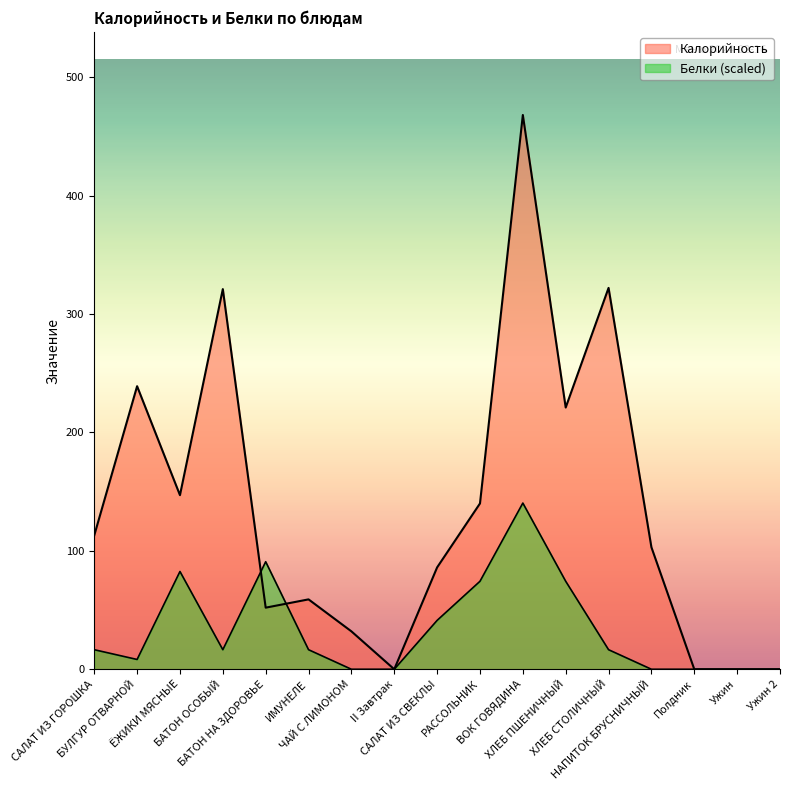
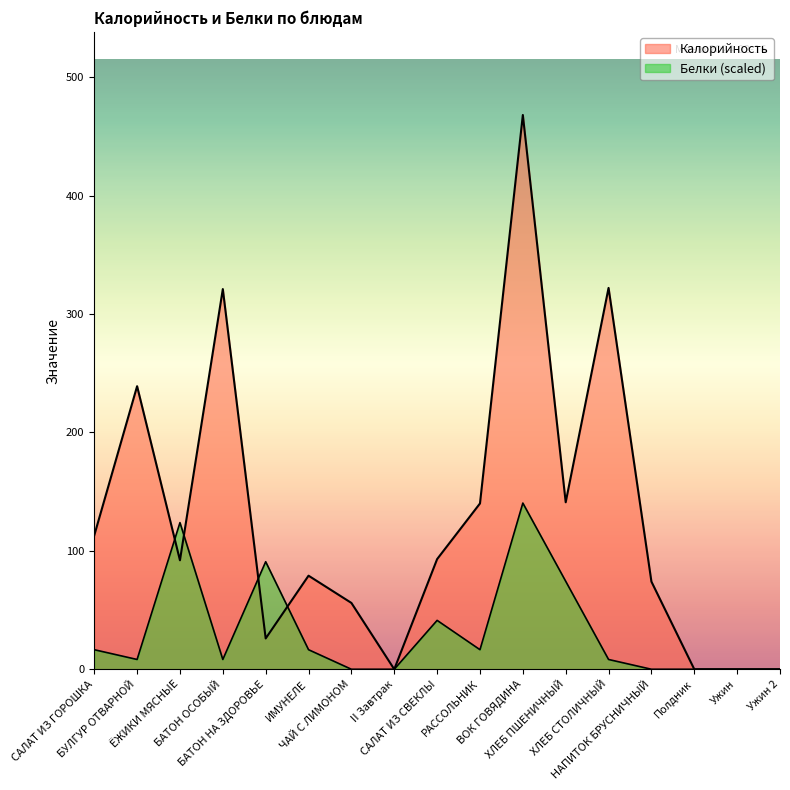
Калорийность, ЁЖИКИ МЯСНЫЕ: 147 -> 92
Белки (scaled), ЁЖИКИ МЯСНЫЕ: 83 -> 124
Белки (scaled), БАТОН ОСОБЫЙ: 17 -> 8
Калорийность, БАТОН НА ЗДОРОВЬЕ: 52 -> 26
Калорийность, ИМУНЕЛЕ: 59 -> 79
Калорийность, ЧАЙ С ЛИМОНОМ: 32 -> 56
Калорийность, САЛАТ ИЗ СВЕКЛЫ: 86 -> 93
Белки (scaled), РАССОЛЬНИК: 74 -> 17
Калорийность, ХЛЕБ ПШЕНИЧНЫЙ: 221 -> 141
Белки (scaled), ХЛЕБ СТОЛИЧНЫЙ: 17 -> 8
Калорийность, НАПИТОК БРУСНИЧНЫЙ: 103 -> 74
